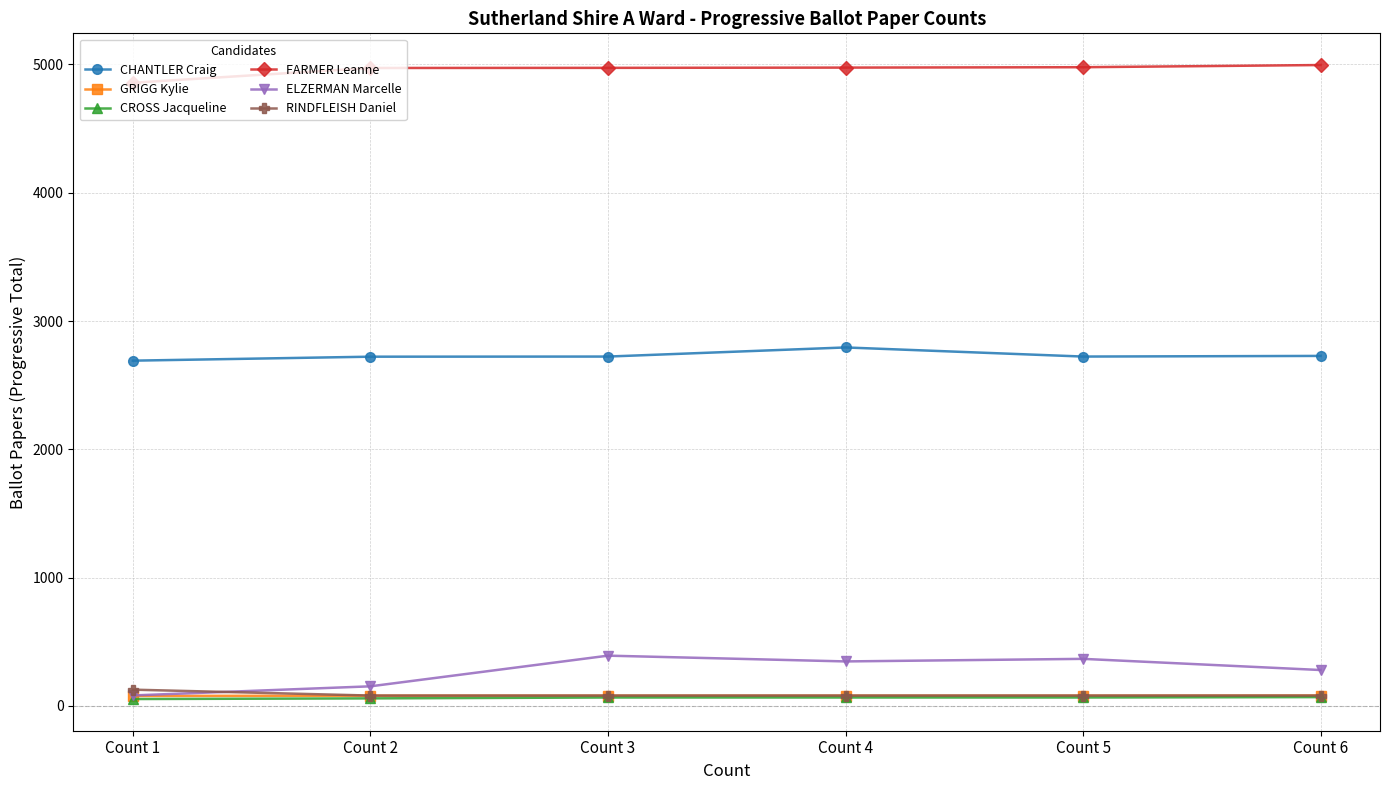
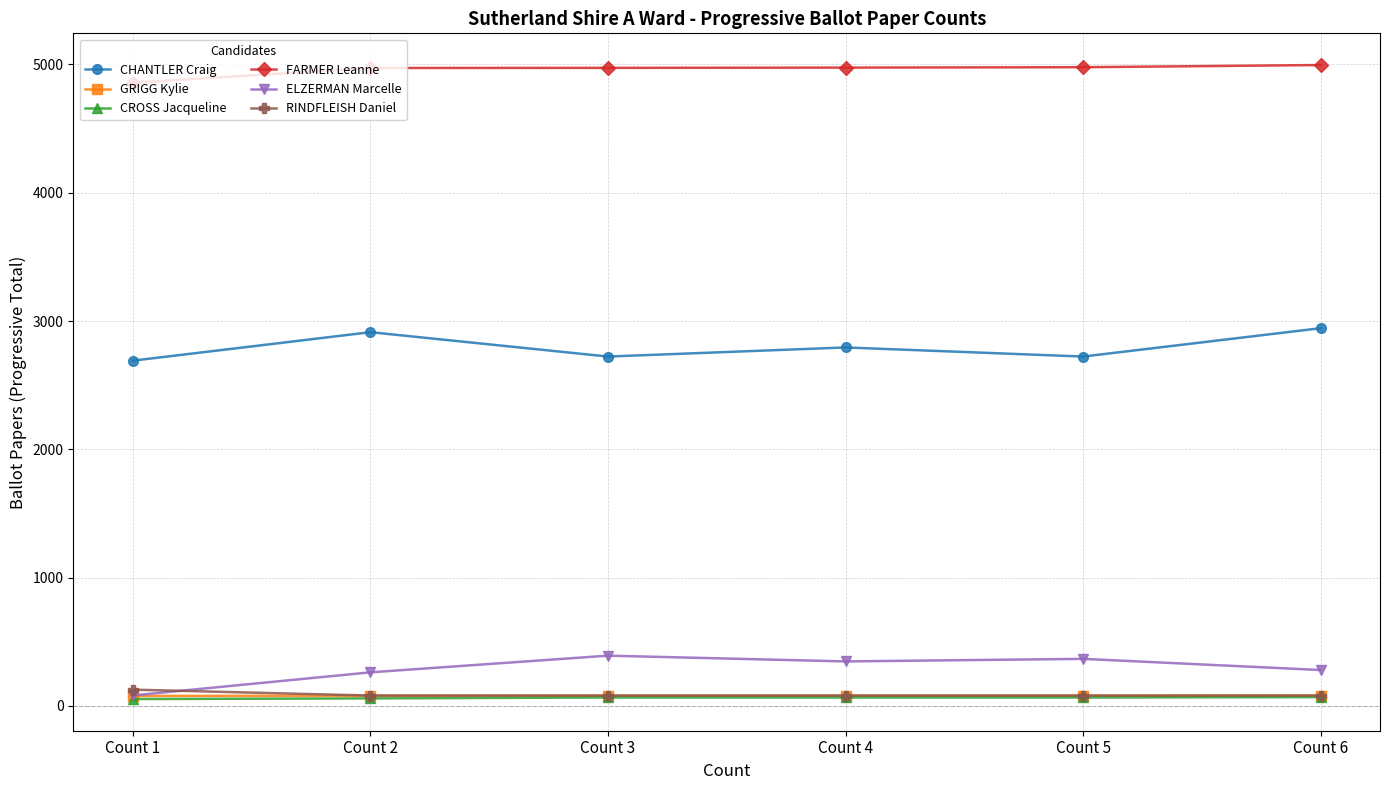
CHANTLER Craig, Count 2: 2720 -> 2910
ELZERMAN Marcelle, Count 2: 150 -> 260
CHANTLER Craig, Count 6: 2730 -> 2940
